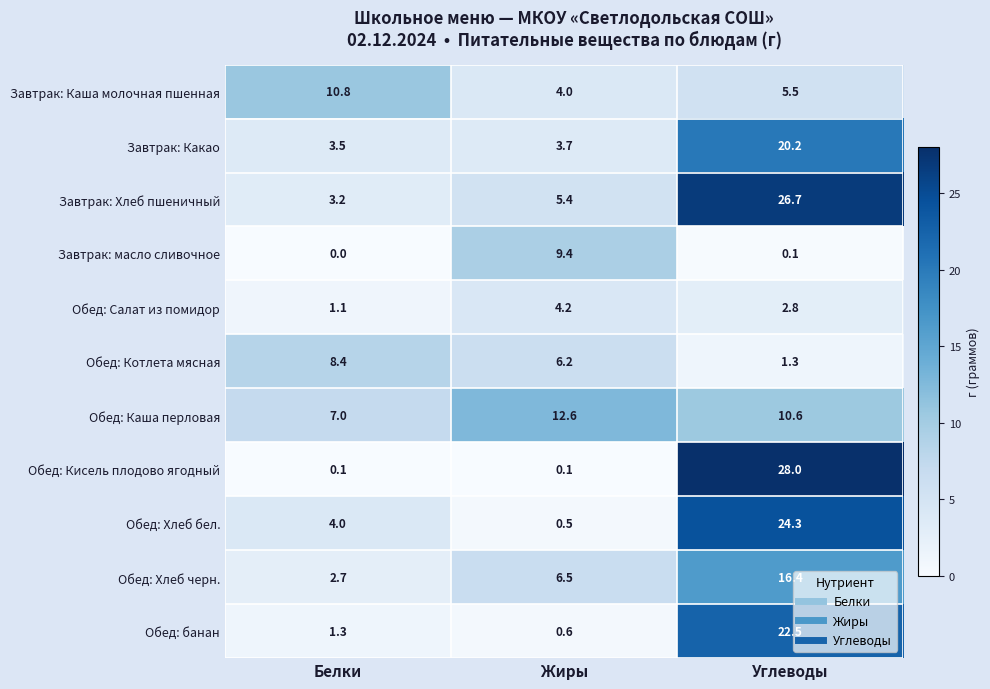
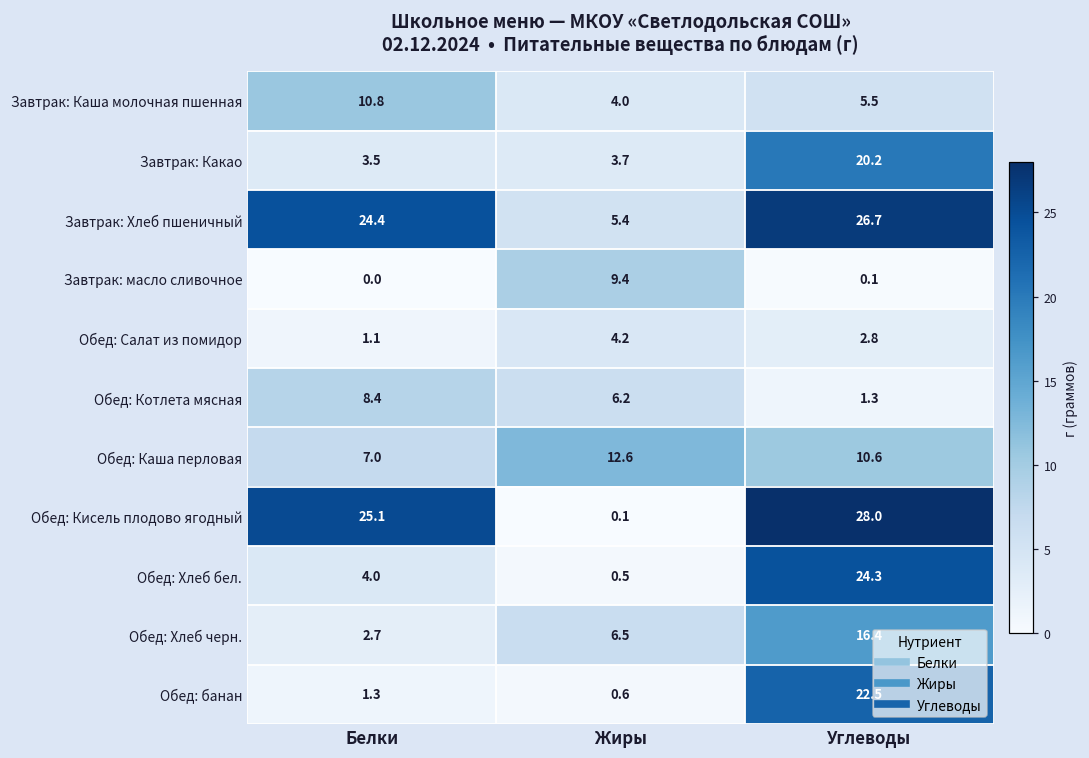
Завтрак: Хлеб пшеничный, Белки: 3.2 -> 24.4
Обед: Кисель плодово ягодный, Белки: 0.1 -> 25.1
